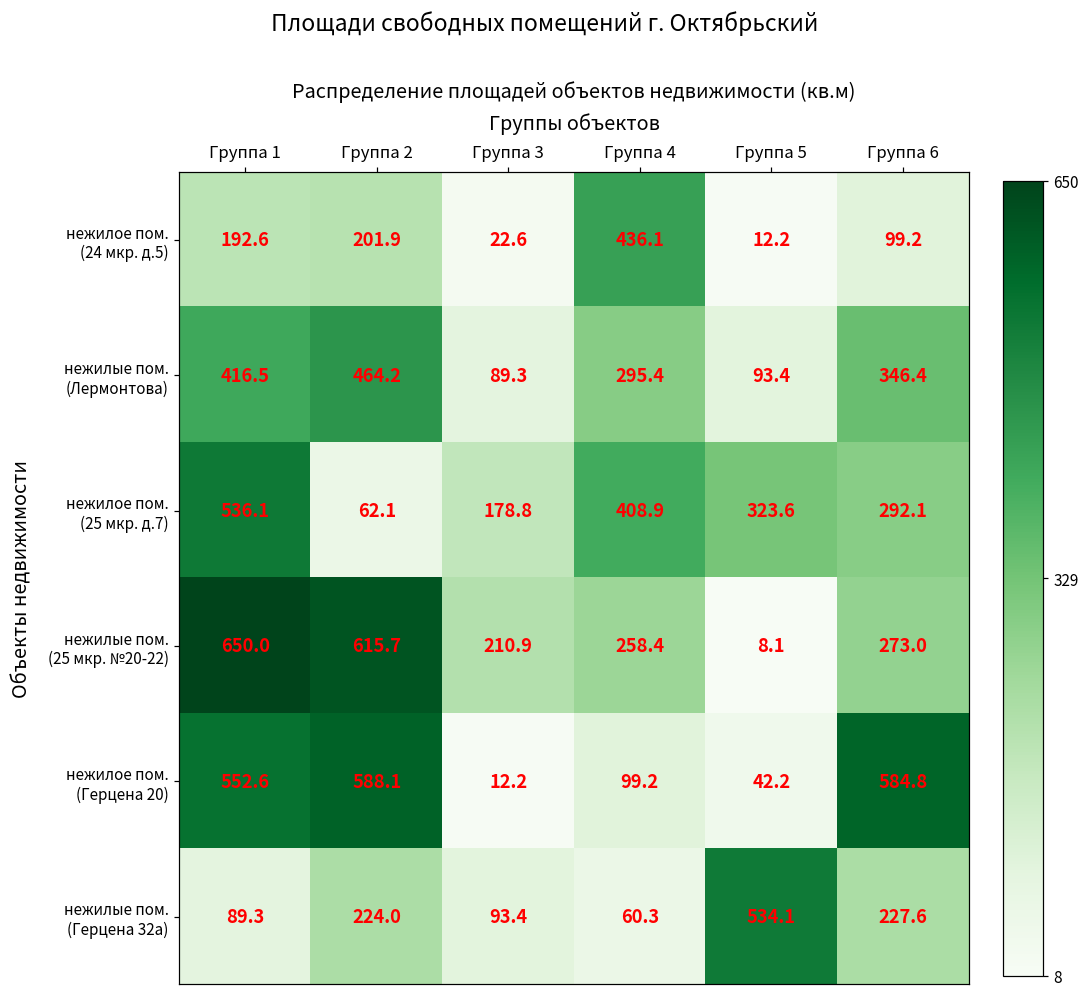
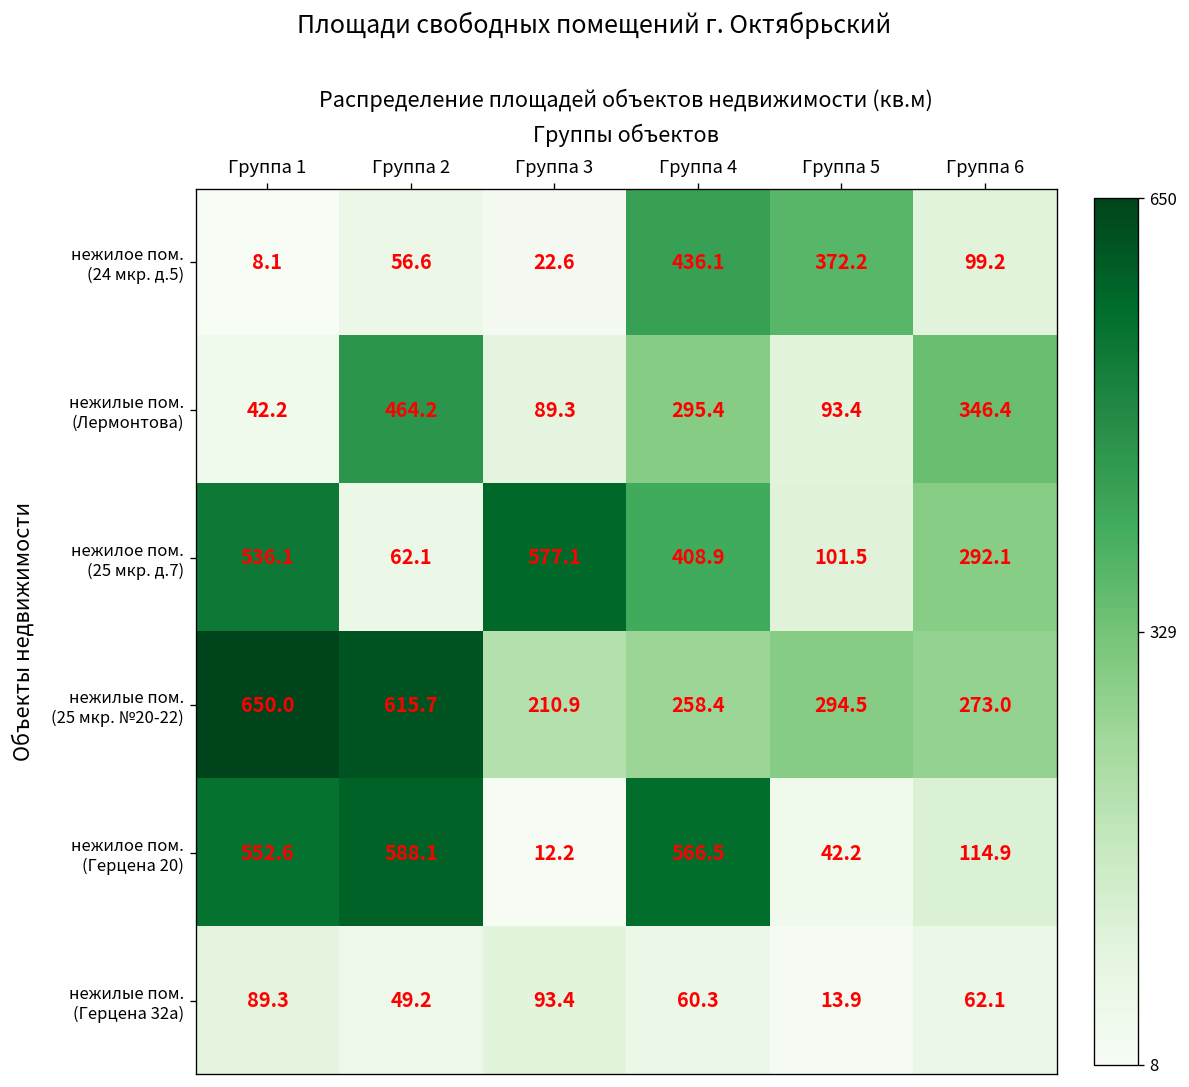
нежилое пом. (24 мкр. д.5), Группа 1: 192.6 -> 8.1
нежилое пом. (24 мкр. д.5), Группа 2: 201.9 -> 56.6
нежилое пом. (24 мкр. д.5), Группа 5: 12.2 -> 372.2
нежилые пом. (Лермонтова), Группа 1: 416.5 -> 42.2
нежилое пом. (25 мкр. д.7), Группа 3: 178.8 -> 577.1
нежилое пом. (25 мкр. д.7), Группа 5: 323.6 -> 101.5
нежилые пом. (25 мкр. №20-22), Группа 5: 8.1 -> 294.5
нежилое пом. (Герцена 20), Группа 4: 99.2 -> 566.5
нежилое пом. (Герцена 20), Группа 6: 584.8 -> 114.9
нежилые пом. (Герцена 32а), Группа 2: 224.0 -> 49.2
нежилые пом. (Герцена 32а), Группа 5: 534.1 -> 13.9
нежилые пом. (Герцена 32а), Группа 6: 227.6 -> 62.1
